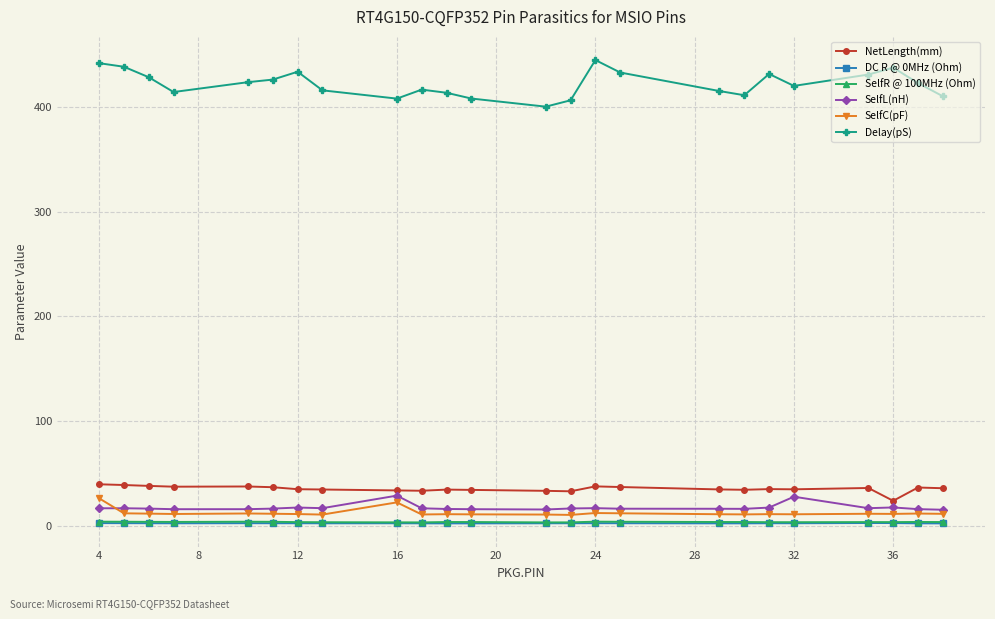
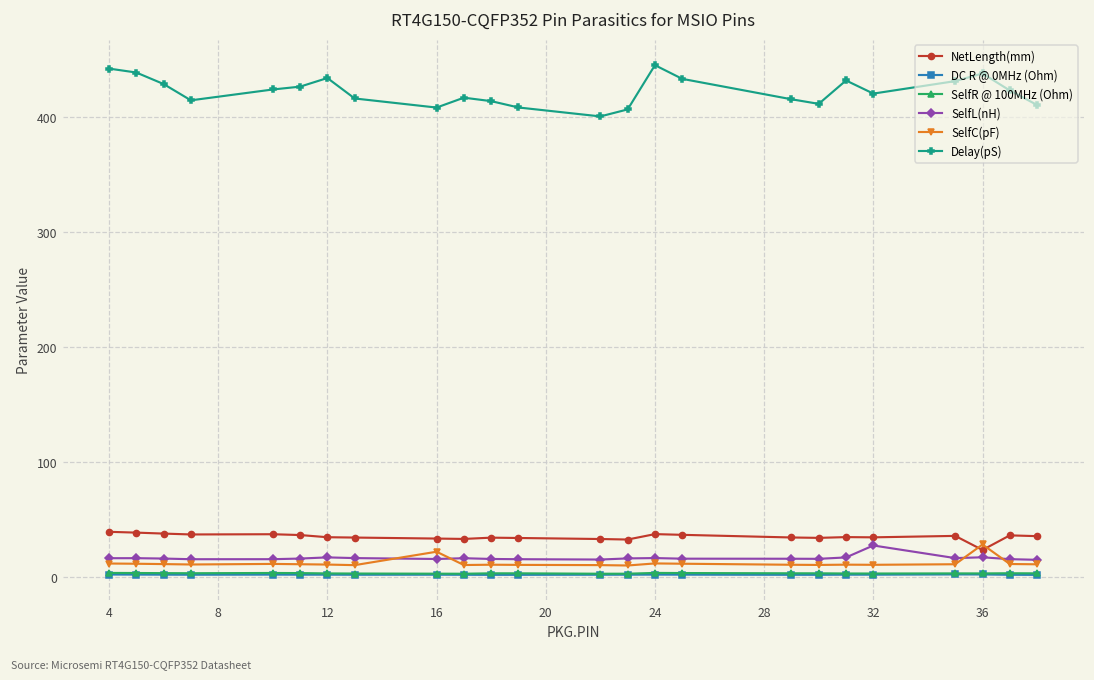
SelfC(pF), 4: 26 -> 12
SelfL(nH), 16: 29 -> 16
SelfC(pF), 36: 11 -> 28
